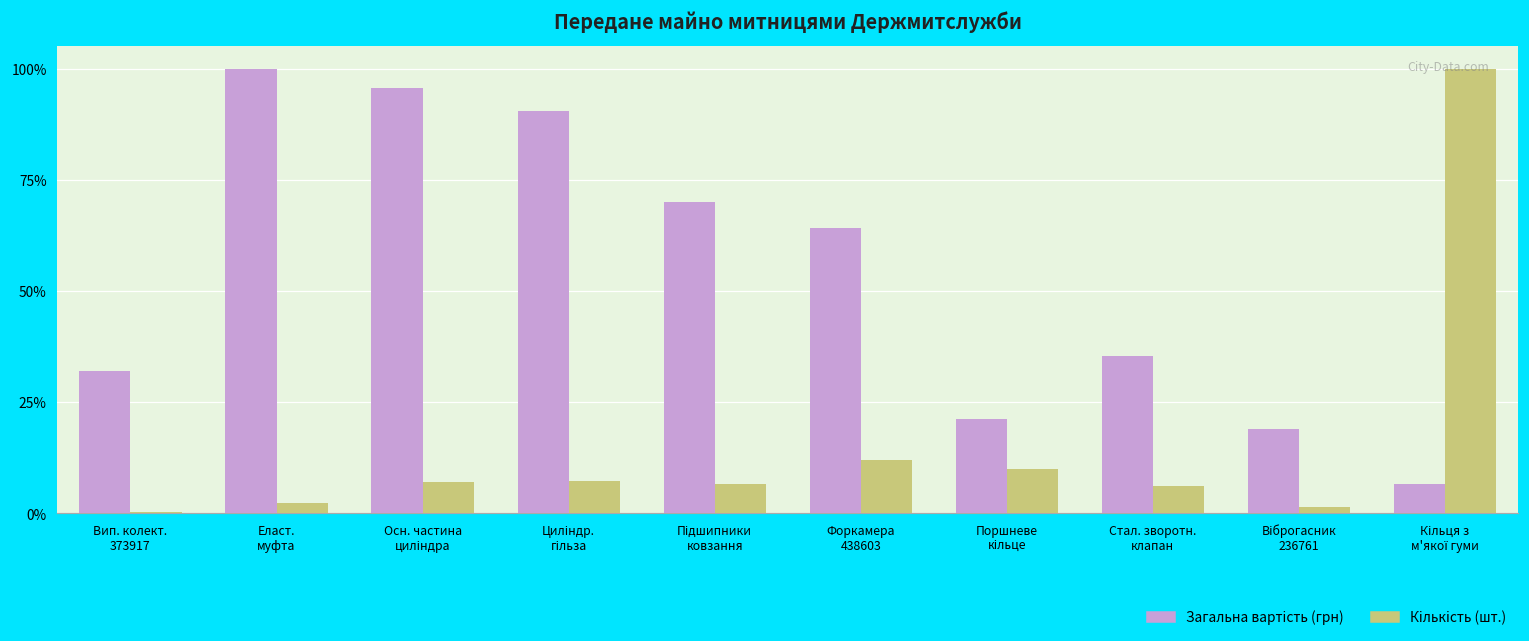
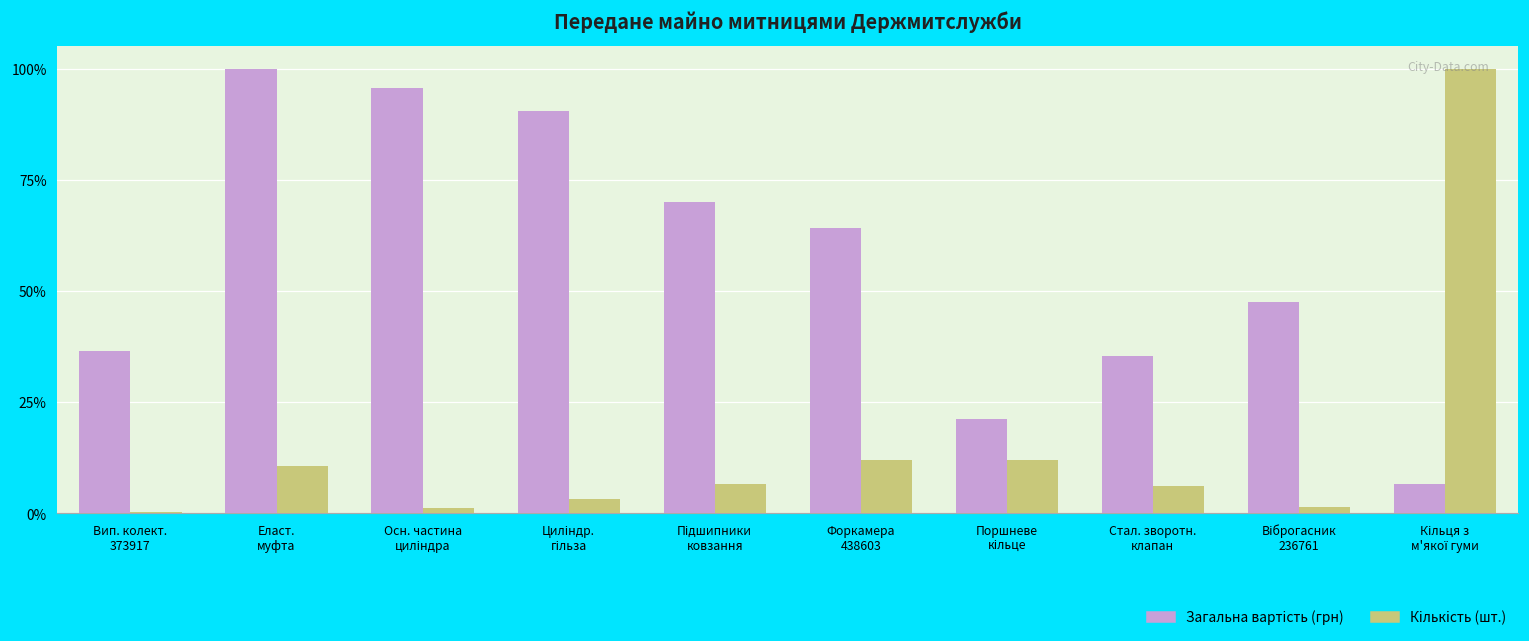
Загальна вартість (грн), Вип. колект. 373917: 32% -> 37%
Кількість (шт.), Еласт. муфта: 2% -> 11%
Кількість (шт.), Осн. частина циліндра: 7% -> 1%
Кількість (шт.), Циліндр. гільза: 7% -> 3%
Кількість (шт.), Поршневе кільце: 10% -> 12%
Загальна вартість (грн), Віброгасник 236761: 19% -> 48%
